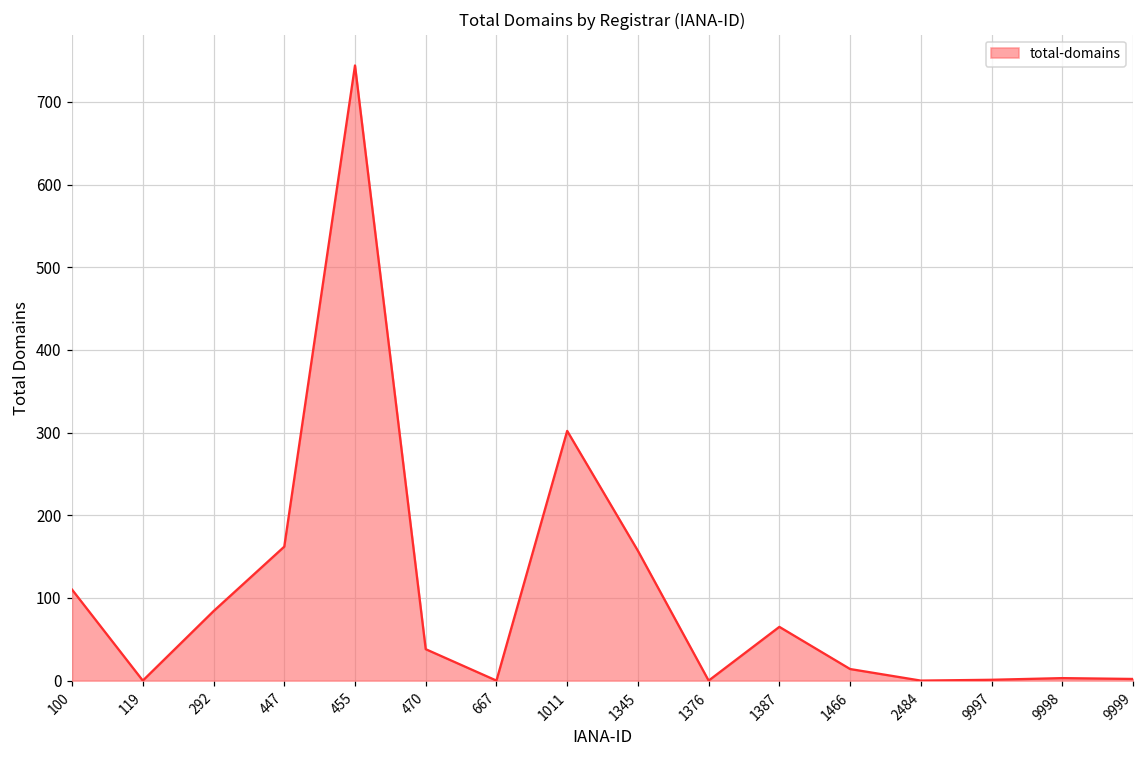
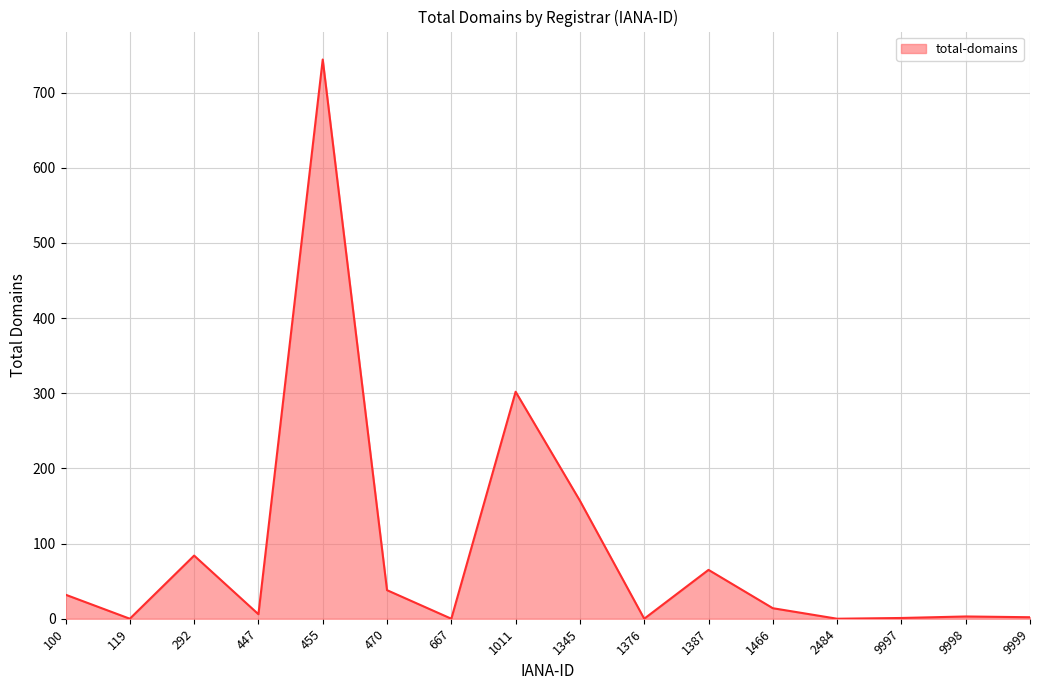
100: 110 -> 30
447: 160 -> 10
